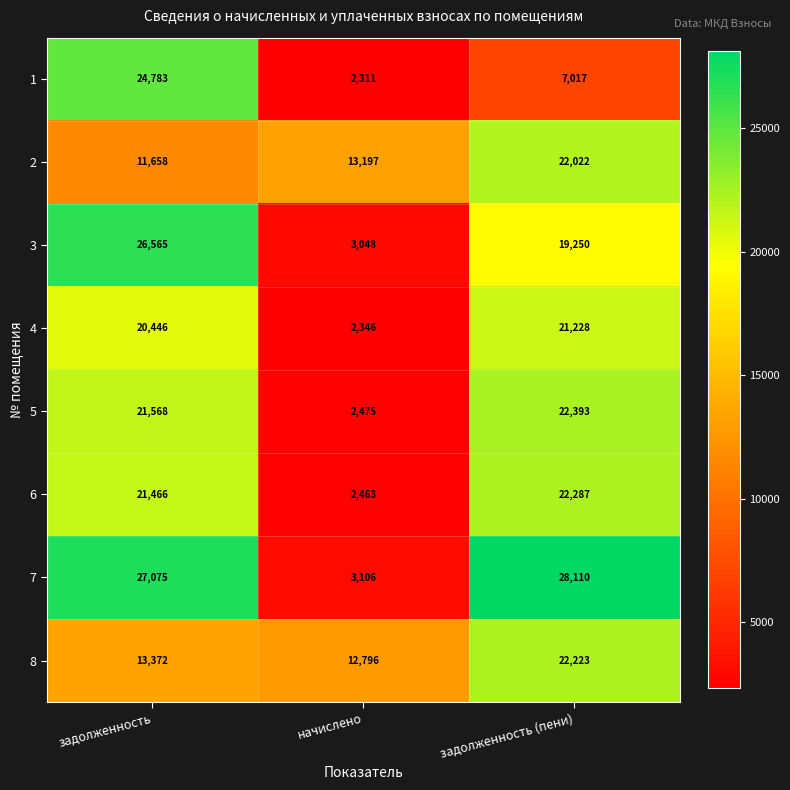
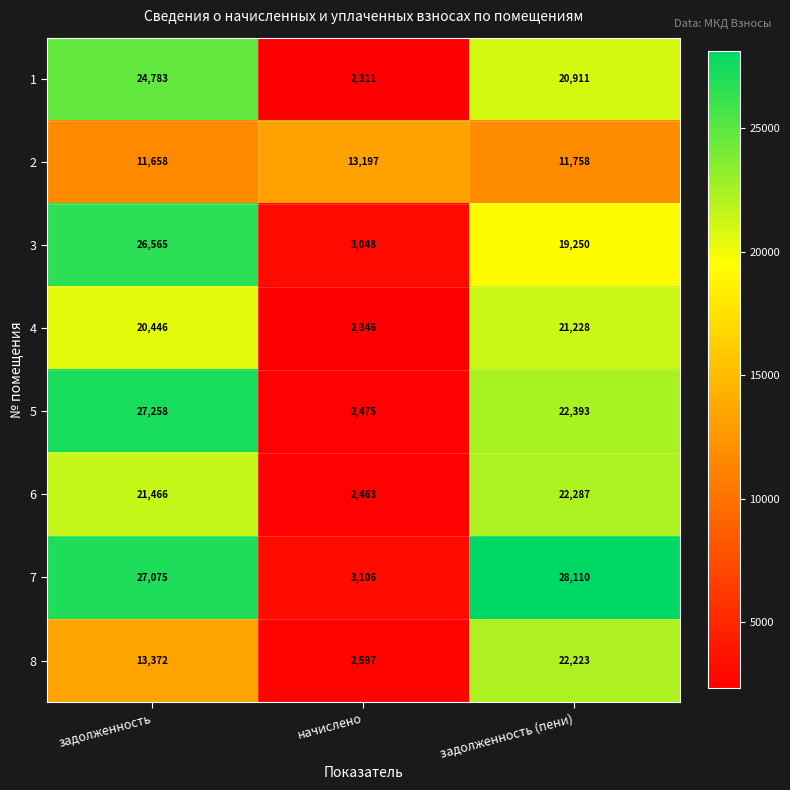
1, задолженность (пени): 7,017 -> 20,911
2, задолженность (пени): 22,022 -> 11,758
5, задолженность: 21,568 -> 27,258
8, начислено: 12,796 -> 2,597
